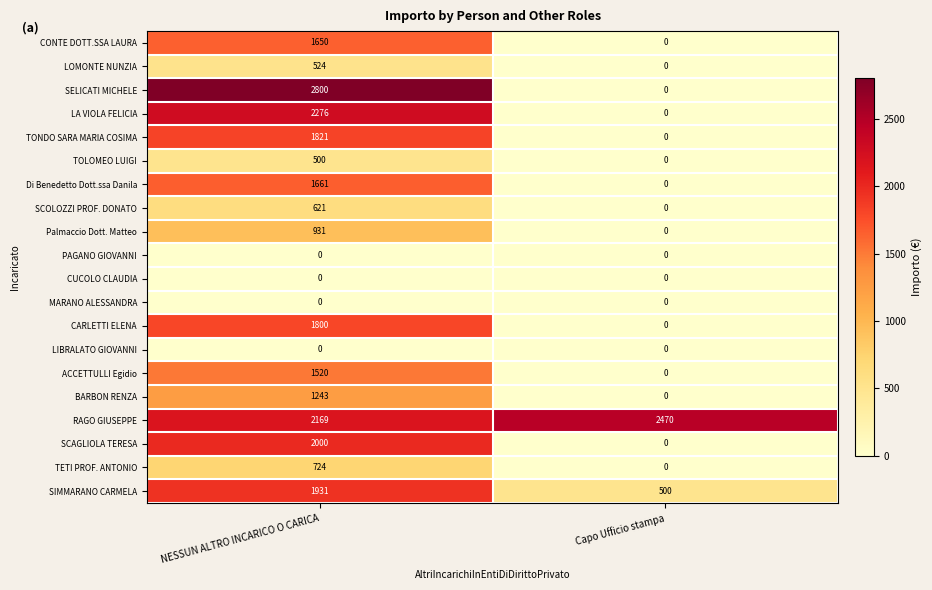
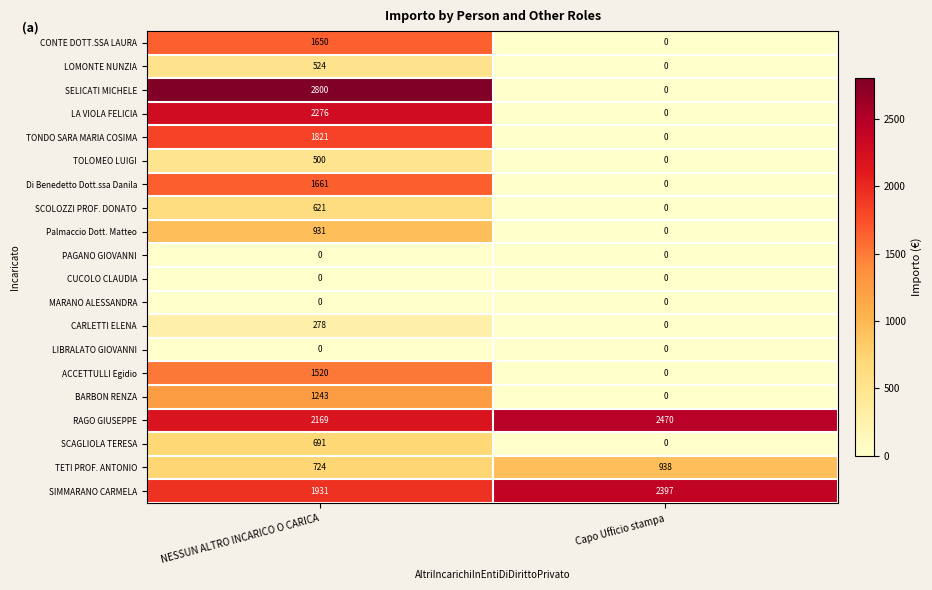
CARLETTI ELENA, NESSUN ALTRO INCARICO O CARICA: 1800 -> 278
SCAGLIOLA TERESA, NESSUN ALTRO INCARICO O CARICA: 2000 -> 691
TETI PROF. ANTONIO, Capo Ufficio stampa: 0 -> 938
SIMMARANO CARMELA, Capo Ufficio stampa: 500 -> 2397
